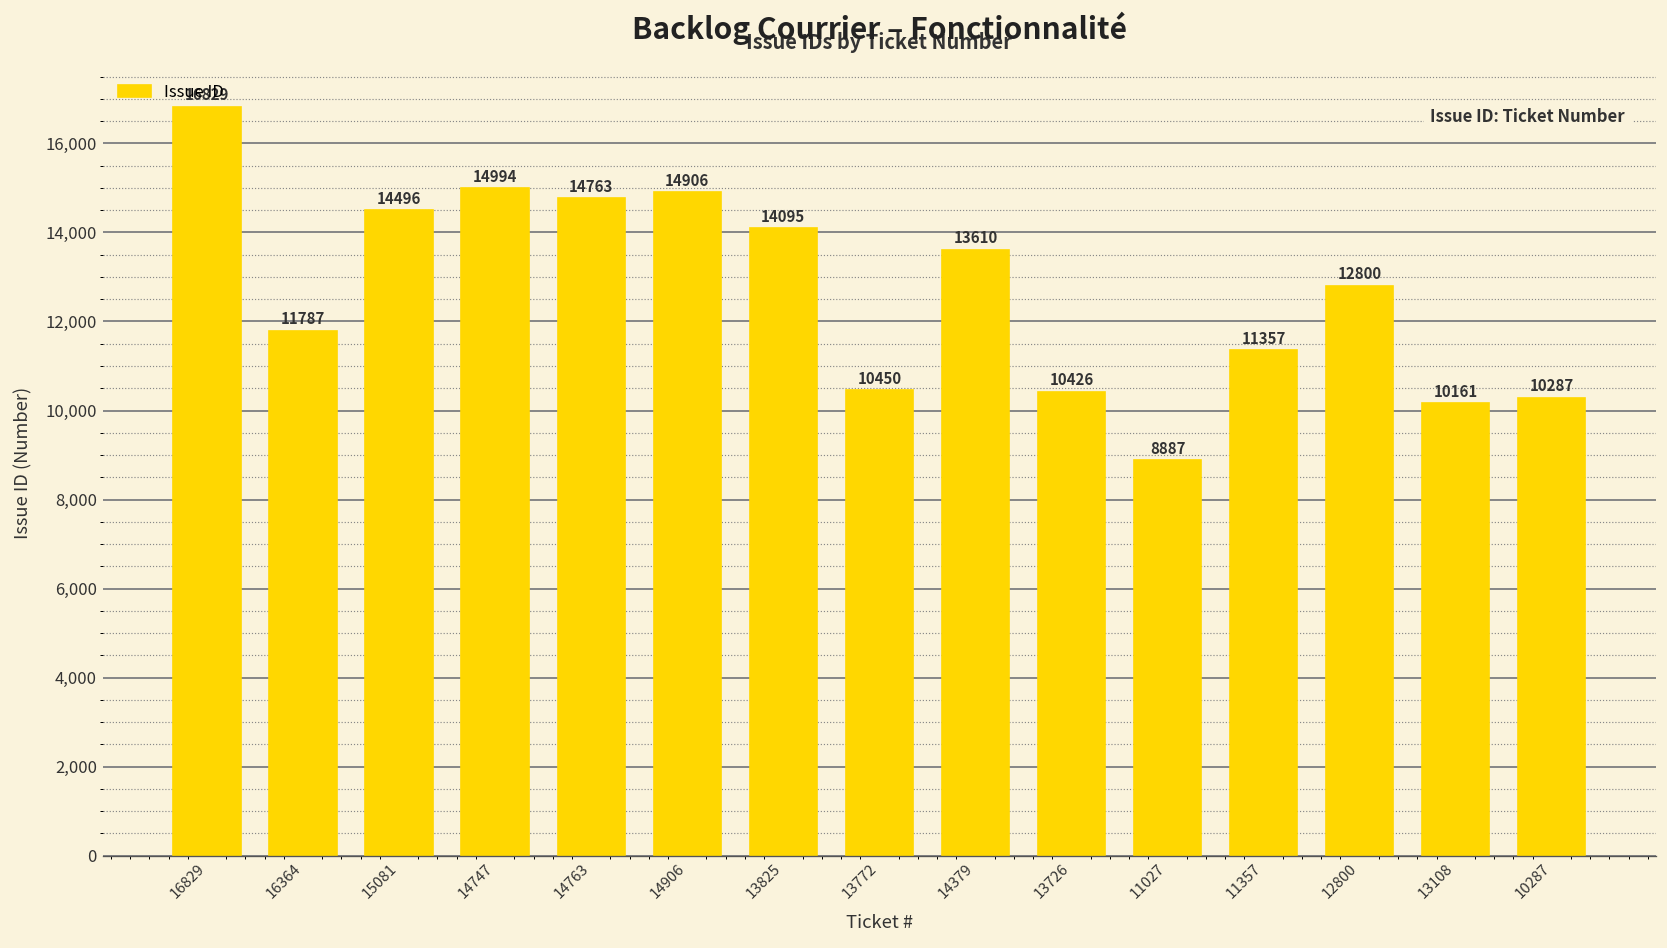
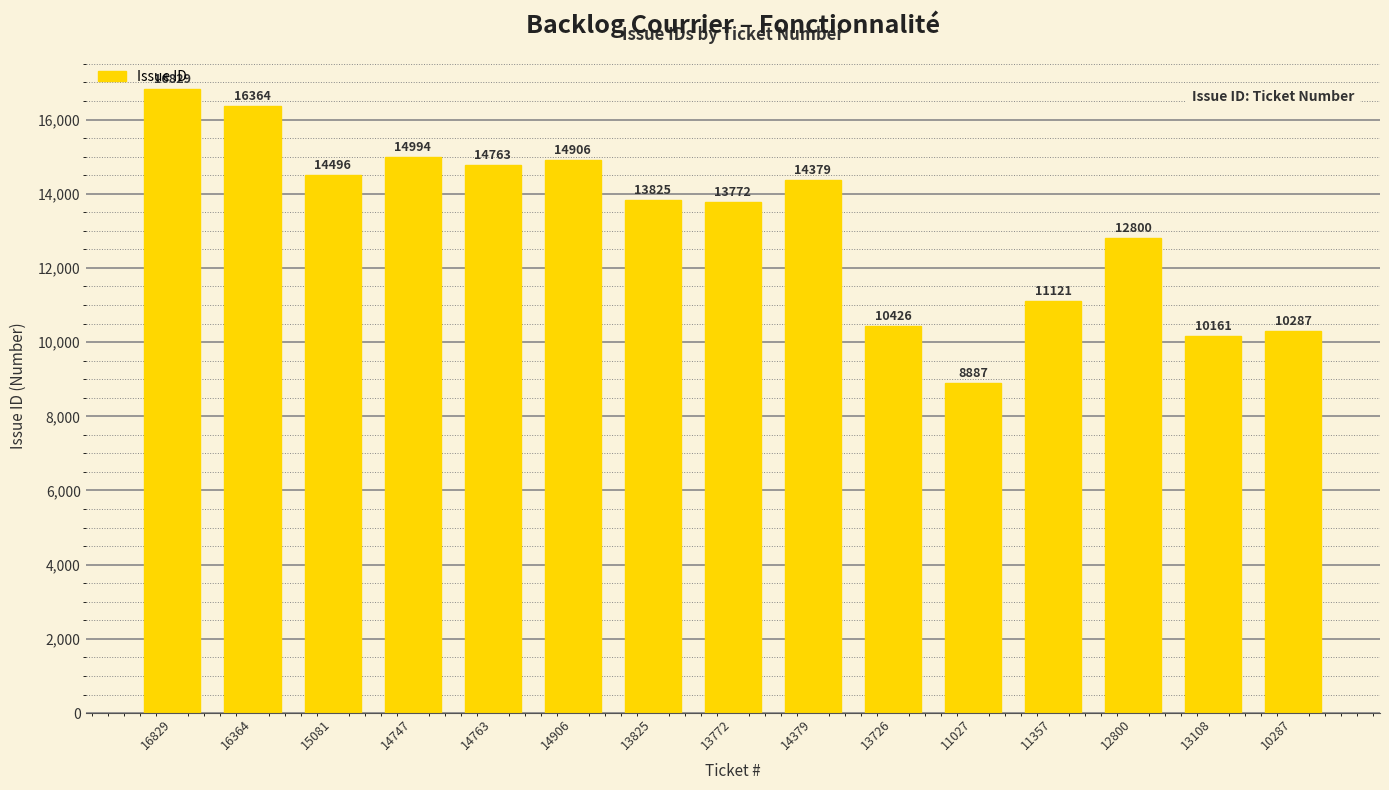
16364: 11787 -> 16364
13825: 14095 -> 13825
13772: 10450 -> 13772
14379: 13610 -> 14379
11357: 11357 -> 11121
